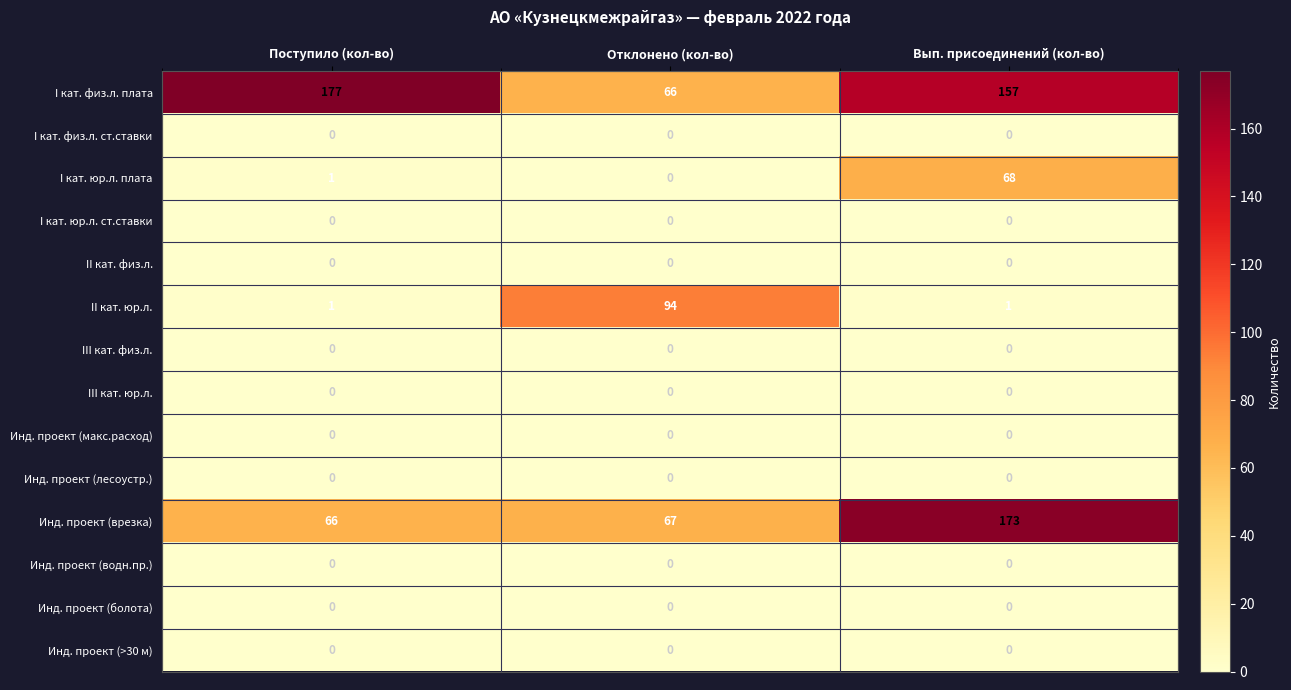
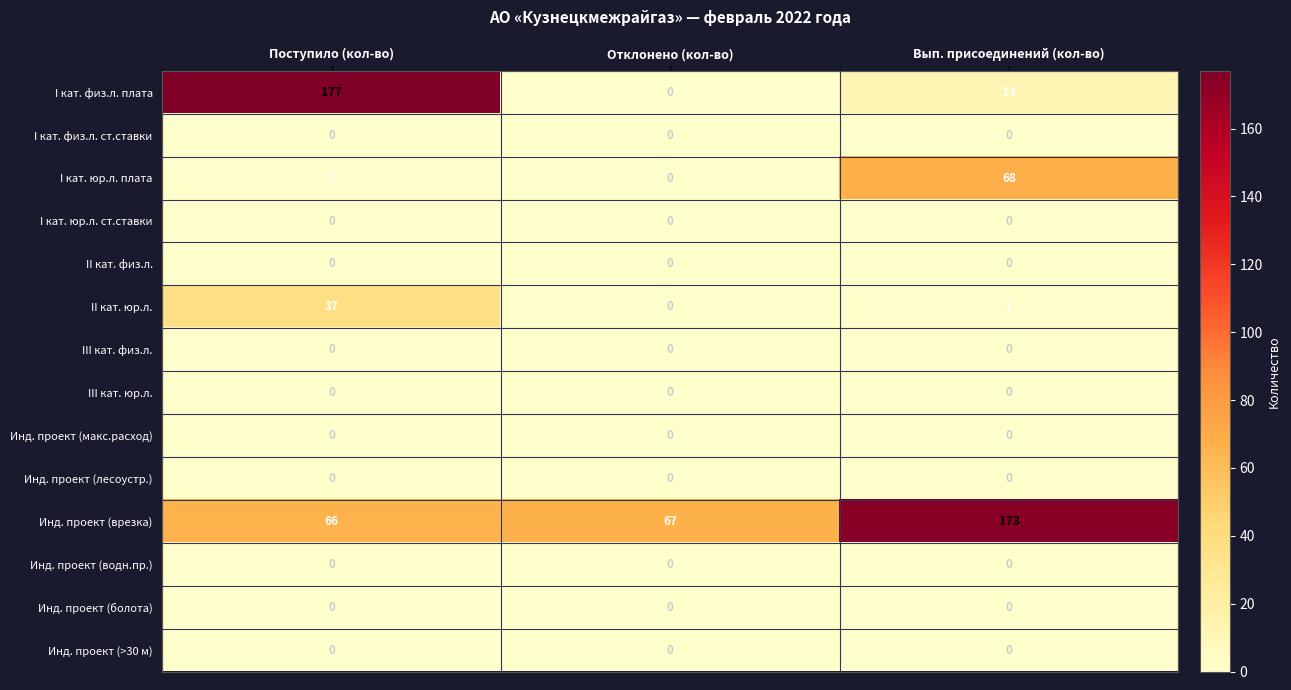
I кат. физ.л. плата, Отклонено (кол-во): 66 -> 0
I кат. физ.л. плата, Вып. присоединений (кол-во): 157 -> 13
II кат. юр.л., Поступило (кол-во): 1 -> 37
II кат. юр.л., Отклонено (кол-во): 94 -> 0
